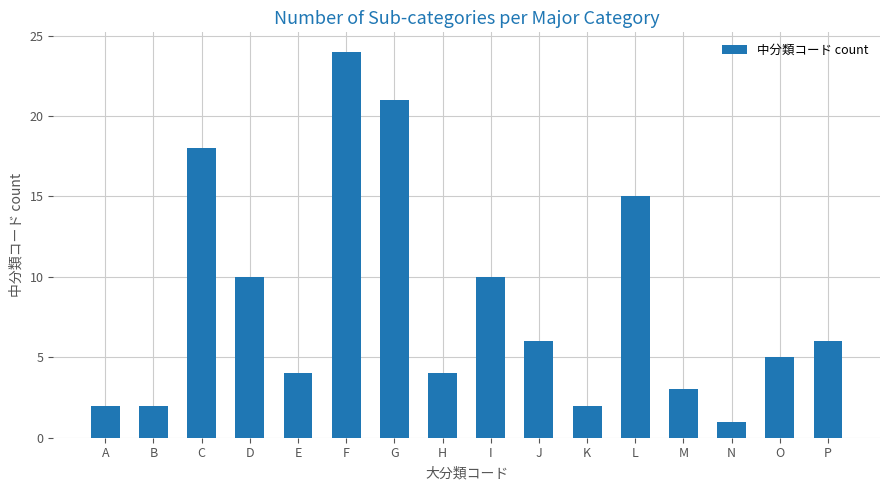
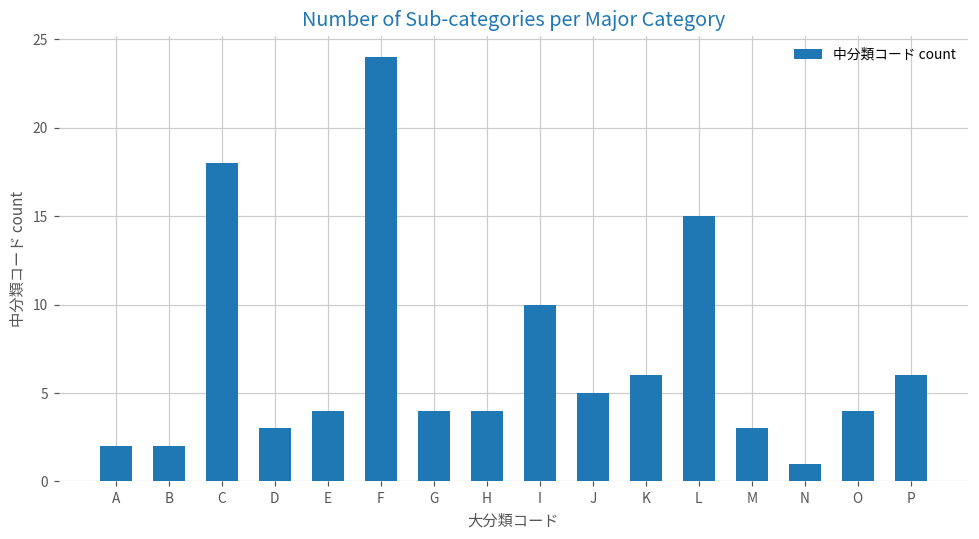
D: 10 -> 3
G: 21 -> 4
J: 6 -> 5
K: 2 -> 6
O: 5 -> 4
